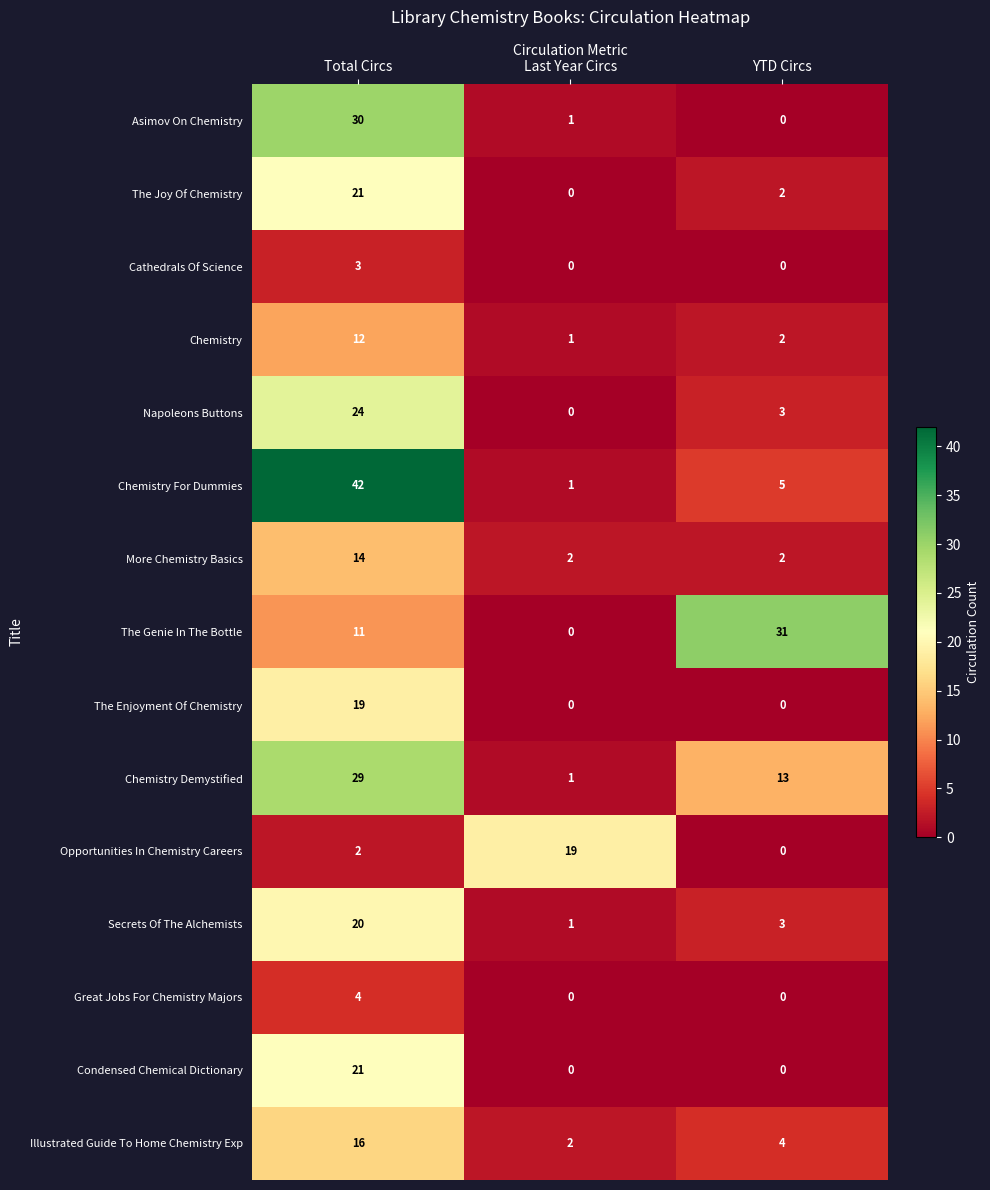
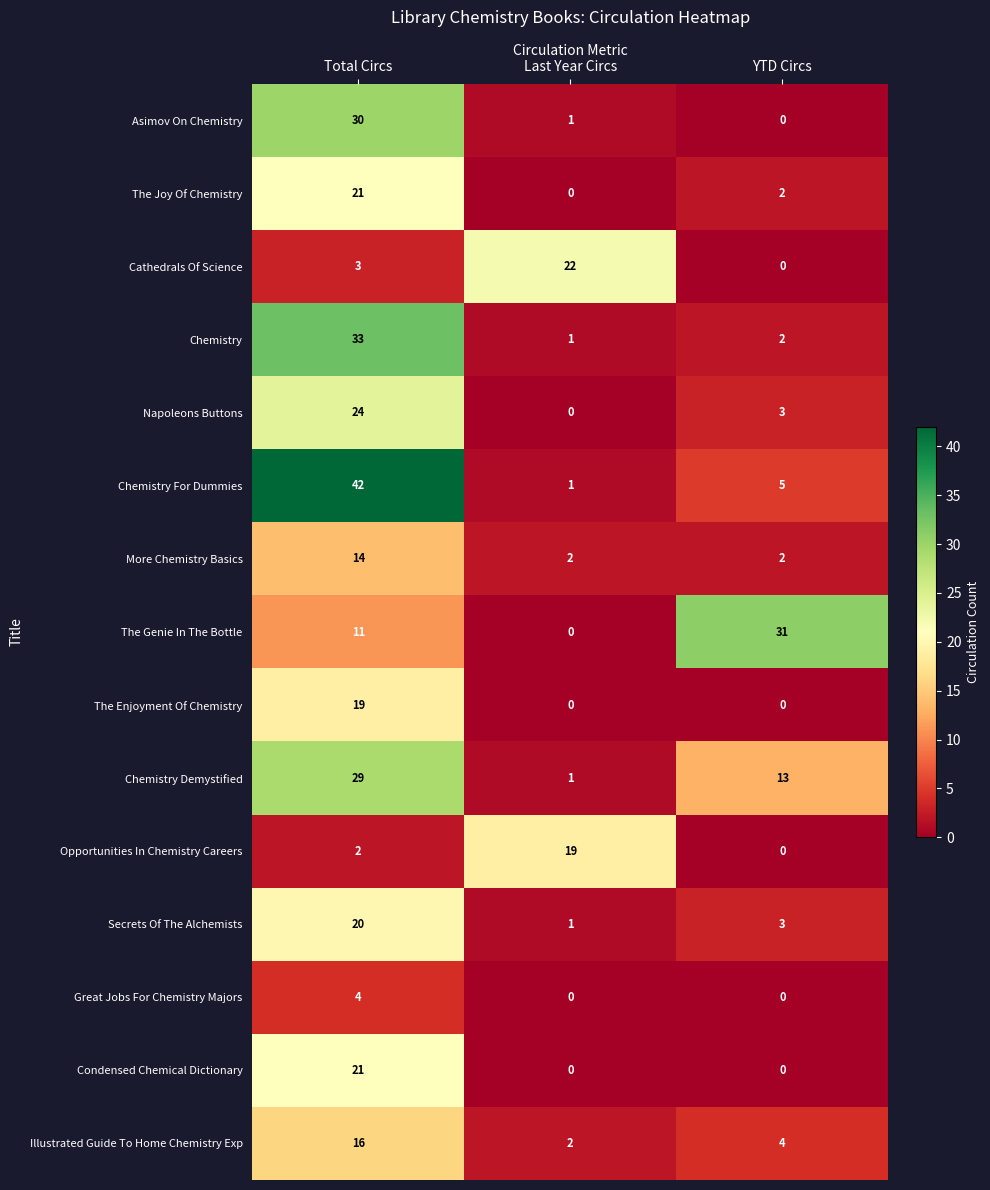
Cathedrals Of Science, Last Year Circs: 0 -> 22
Chemistry, Total Circs: 12 -> 33
